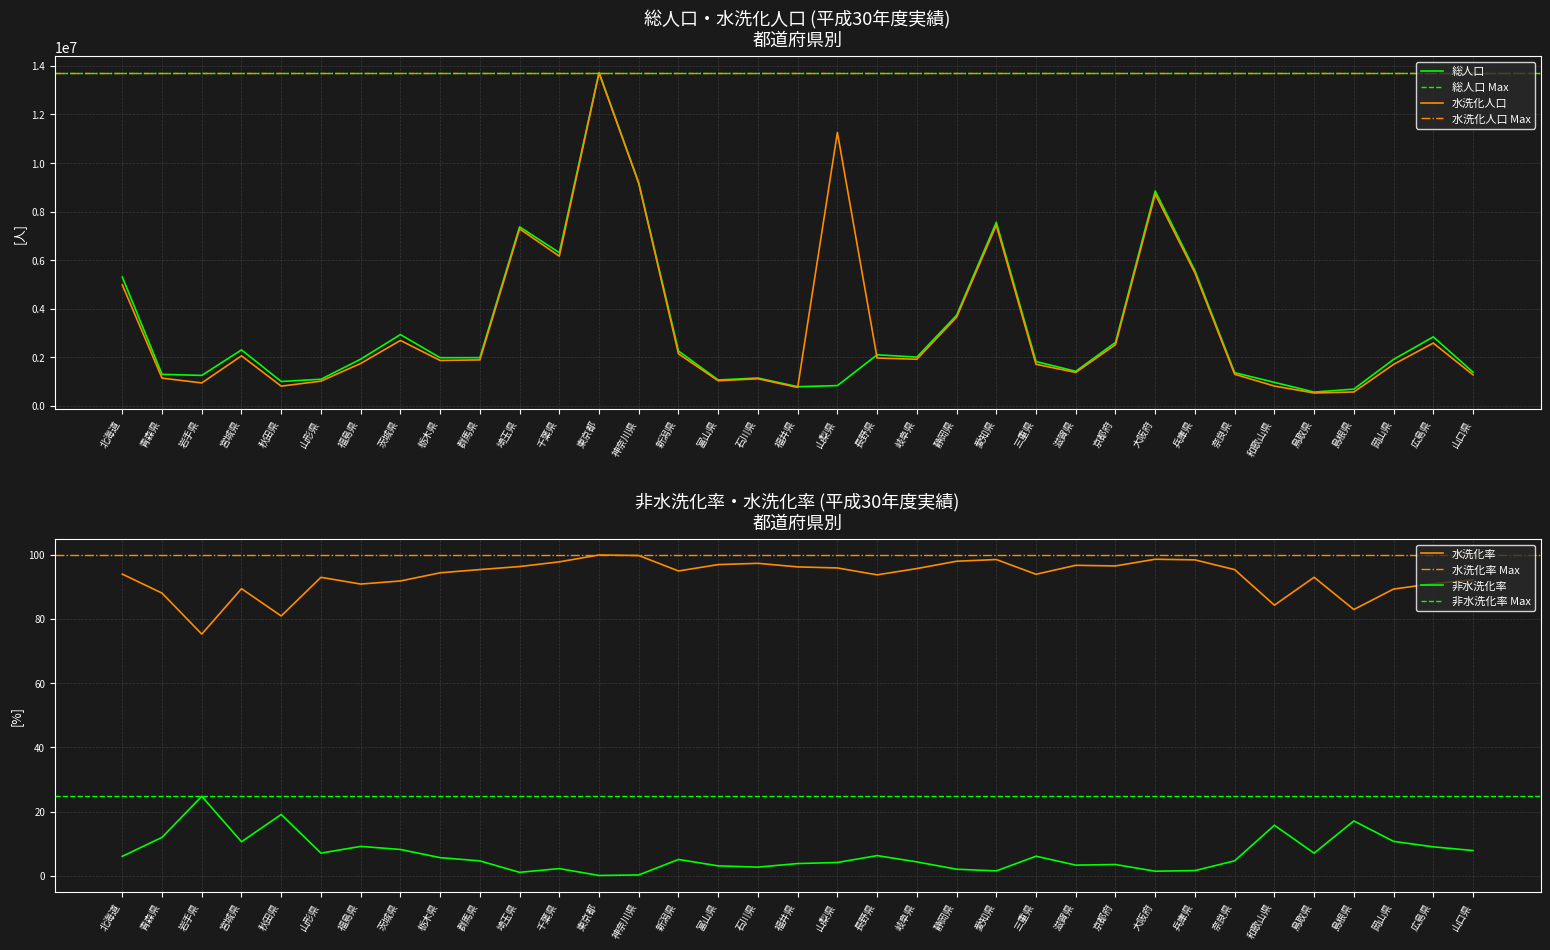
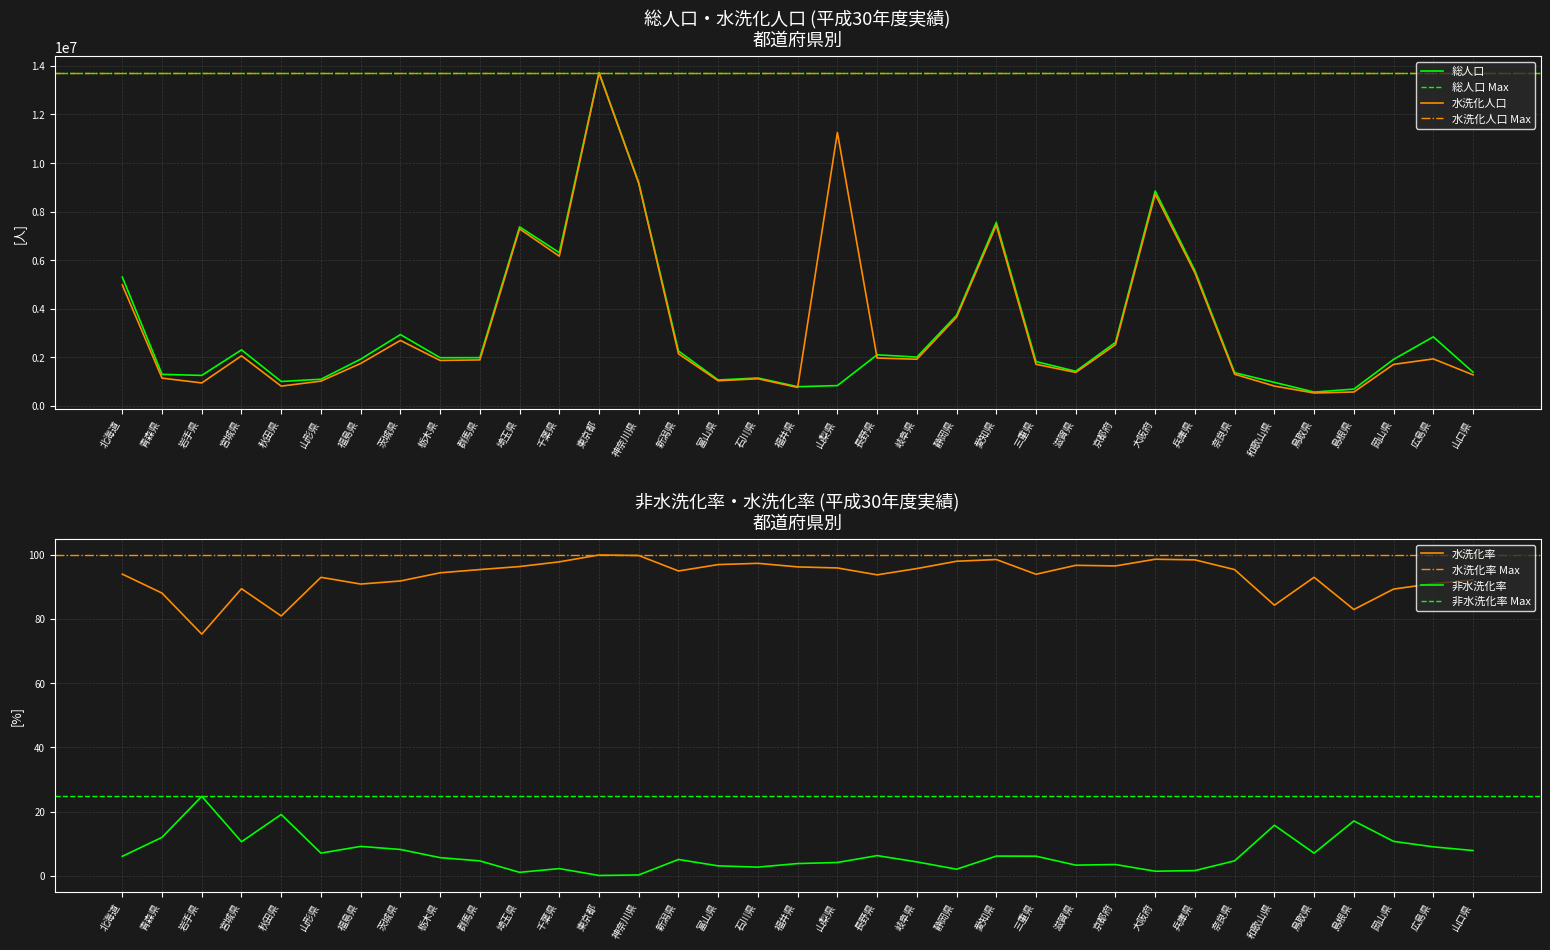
総人口・水洗化人口 (平成30年度実績) 都道府県別, 水洗化人口, 広島県: 2600000 -> 1900000
非水洗化率・水洗化率 (平成30年度実績) 都道府県別, 非水洗化率, 愛知県: 2 -> 6
